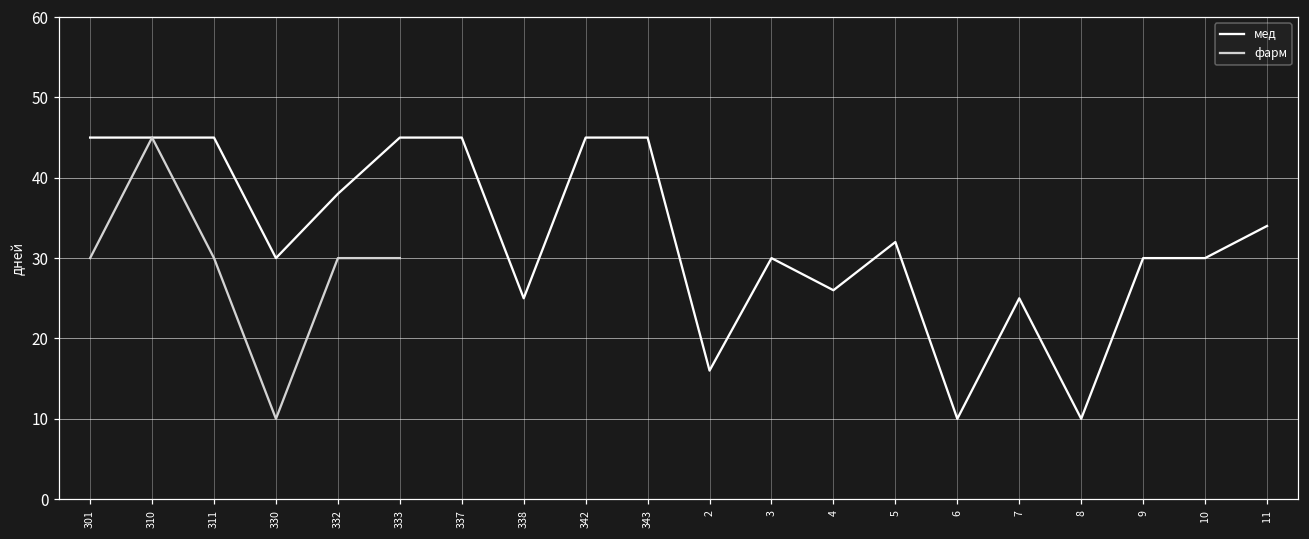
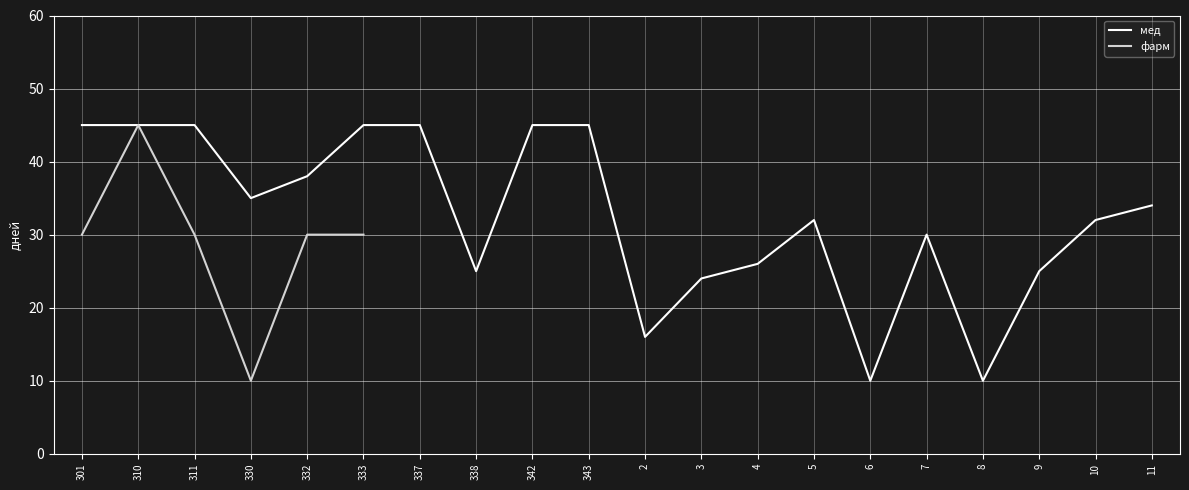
мед, 330: 30 -> 35
мед, 3: 30 -> 24
мед, 7: 25 -> 30
мед, 9: 30 -> 25
мед, 10: 30 -> 32
